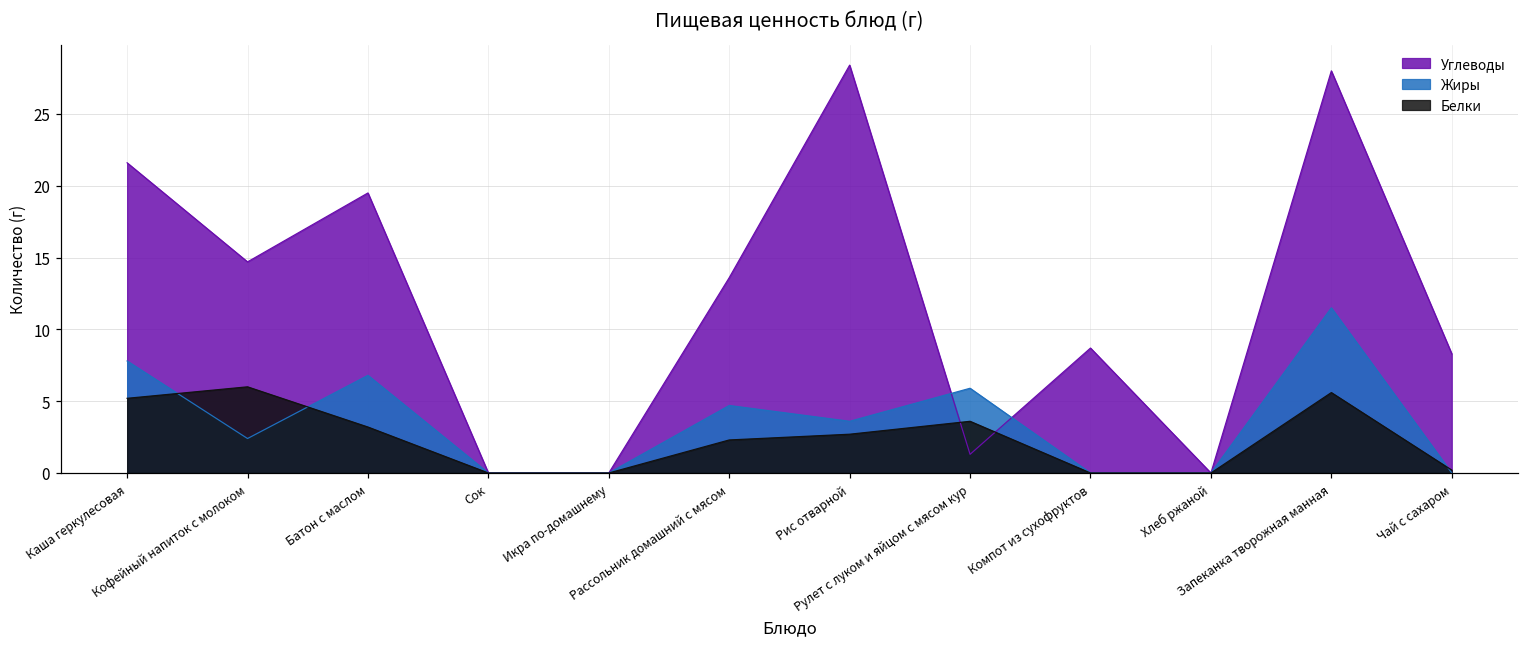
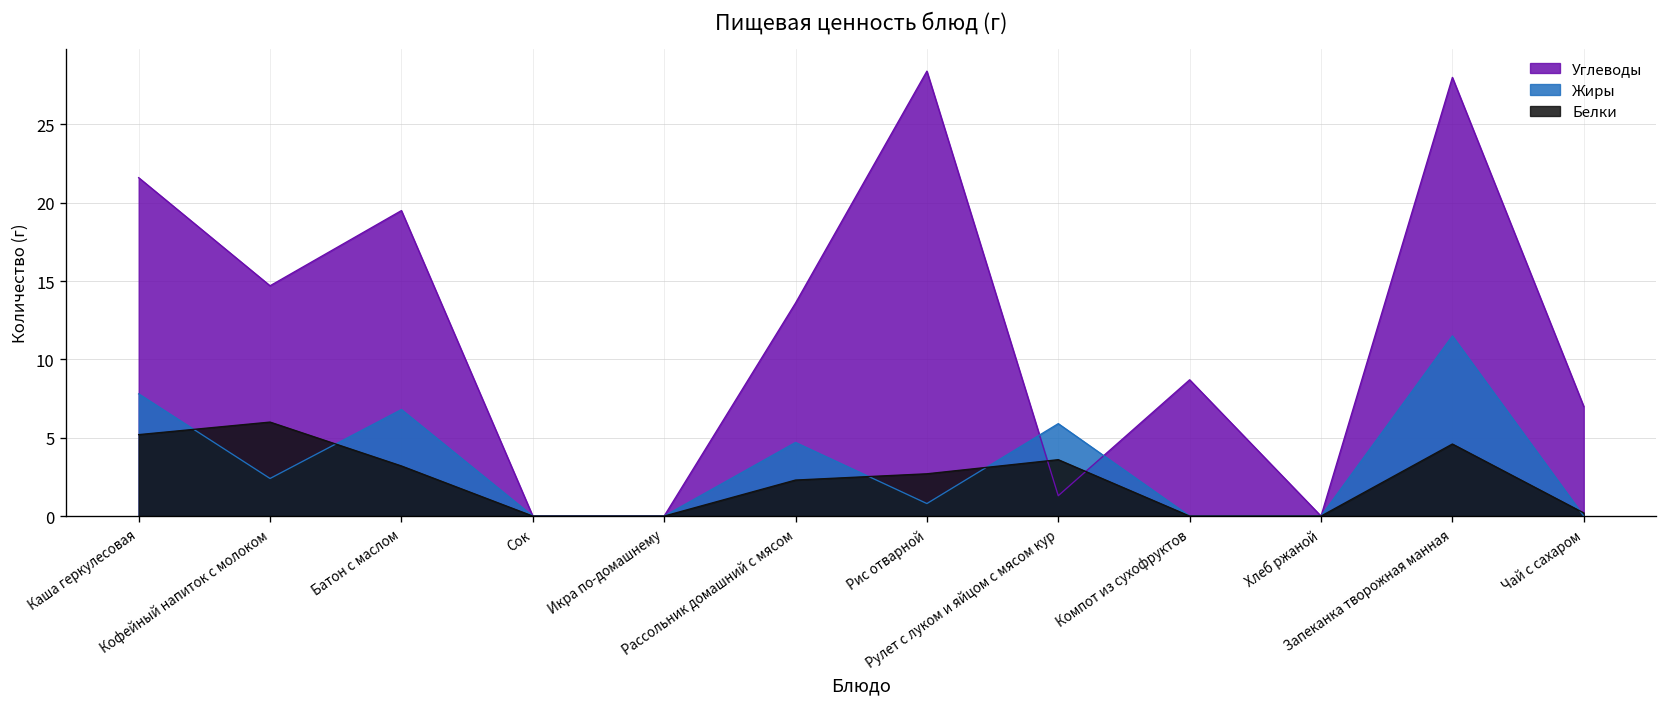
Жиры, Рис отварной: 3.6 -> 0.8
Белки, Запеканка творожная манная: 5.6 -> 4.6
Углеводы, Чай с сахаром: 8.3 -> 7.0
